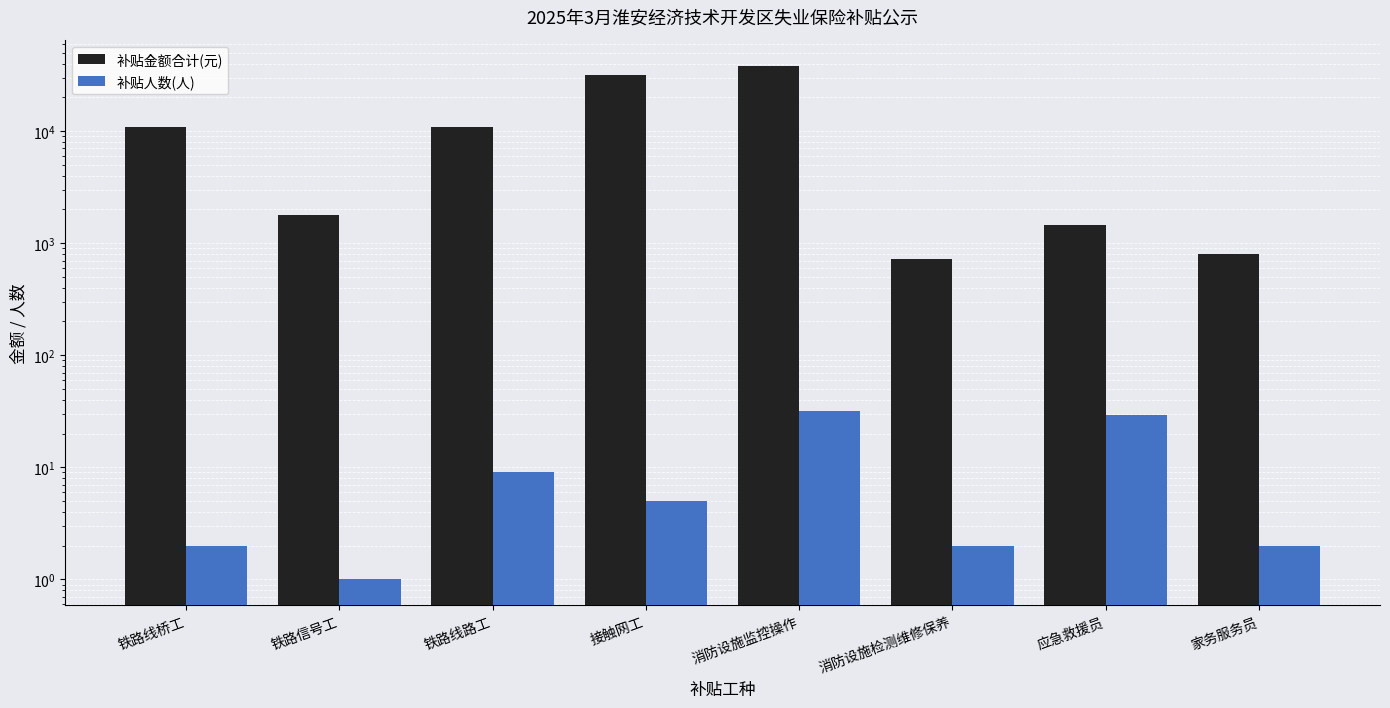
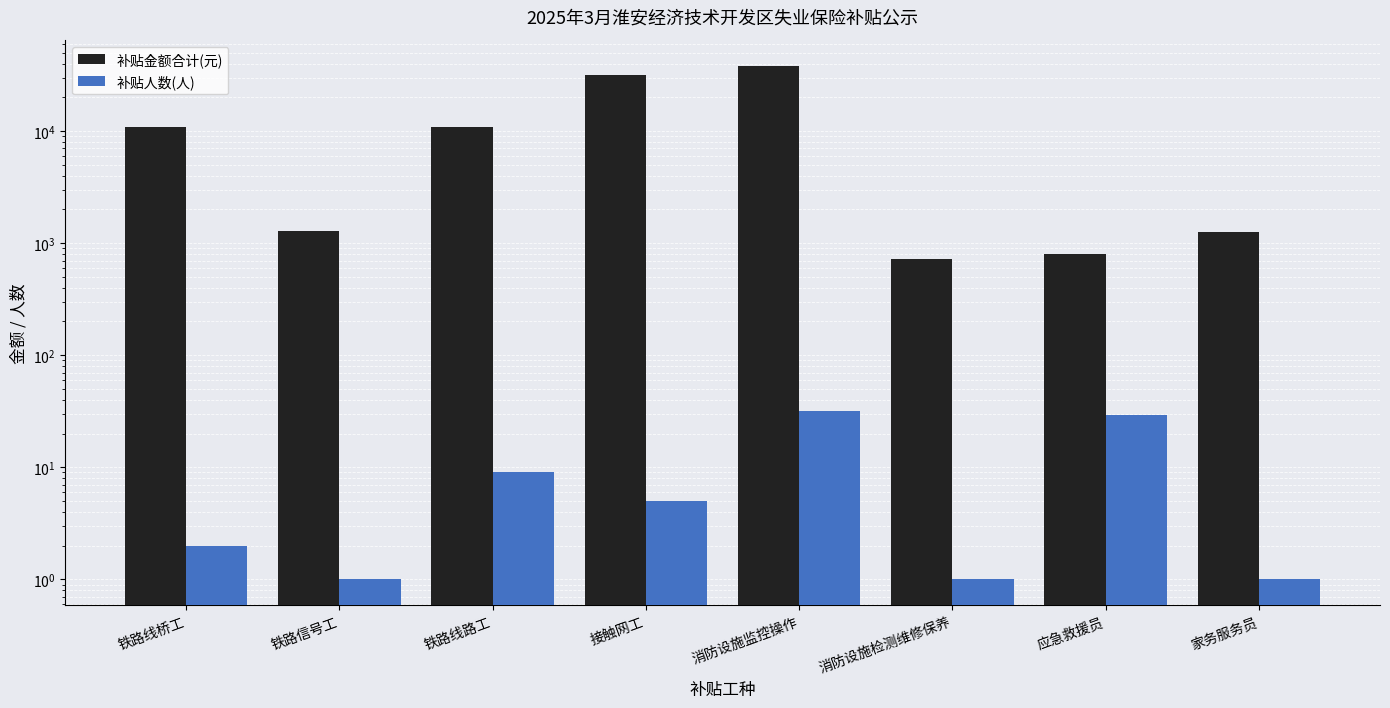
补贴金额合计(元), 铁路信号工: 1800 -> 1300
补贴人数(人), 消防设施检测维修保养: 2 -> 1
补贴金额合计(元), 应急救援员: 1400 -> 800
补贴金额合计(元), 家务服务员: 800 -> 1300
补贴人数(人), 家务服务员: 2 -> 1
